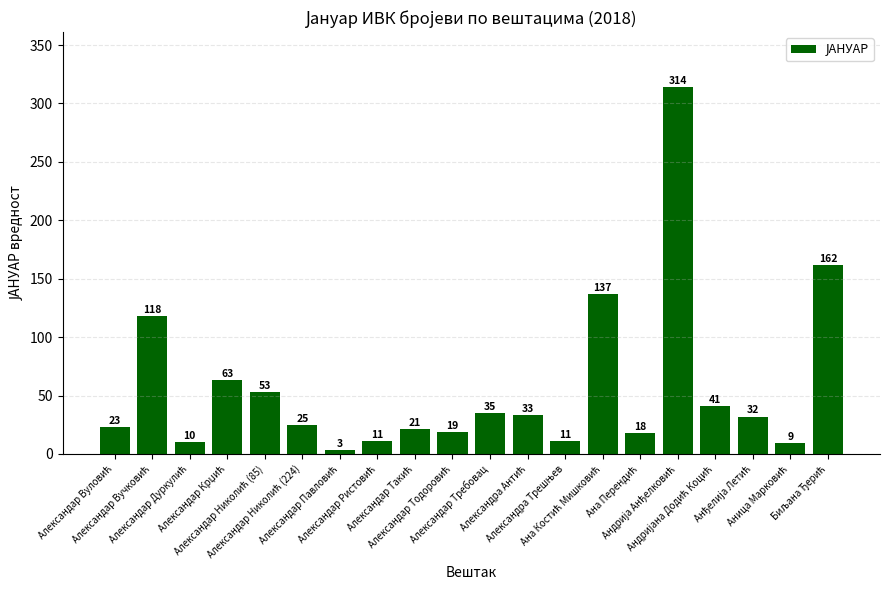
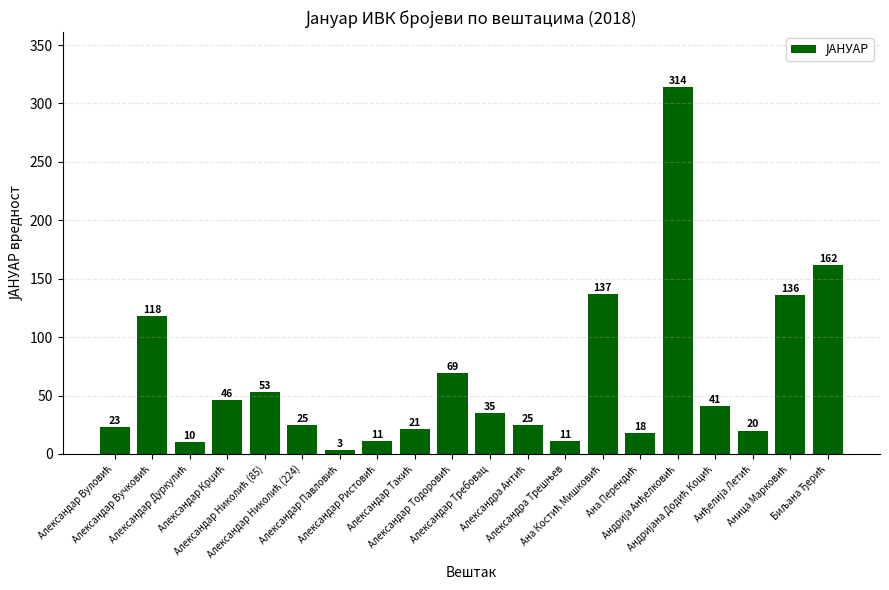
Александар Крџић: 63 -> 46
Александар Тодоровић: 19 -> 69
Александра Антић: 33 -> 25
Анђелија Летић: 32 -> 20
Аница Марковић: 9 -> 136
